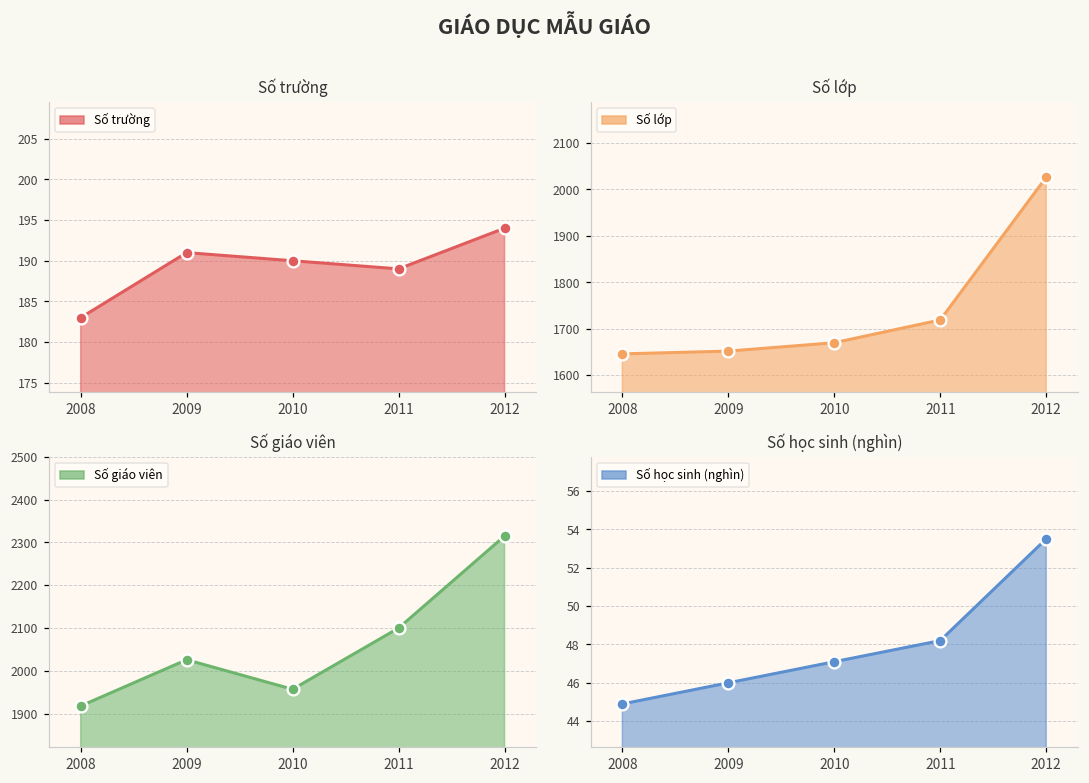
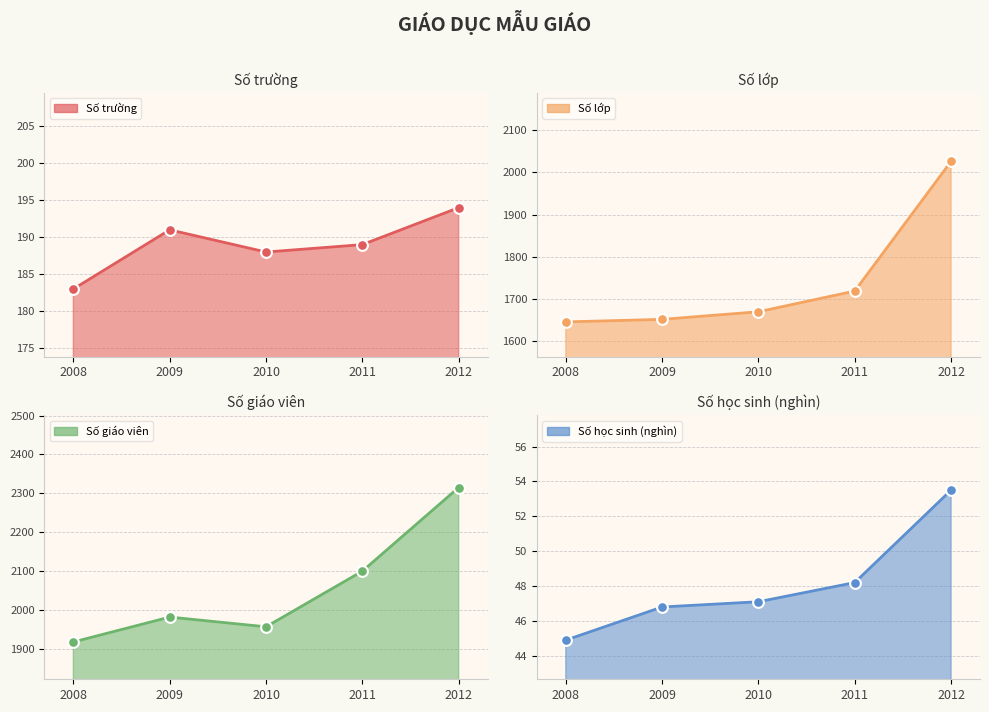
Số trường, 2010: 190 -> 188
Số giáo viên, 2009: 2030 -> 1980
Số học sinh (nghìn), 2009: 46.0 -> 46.8
